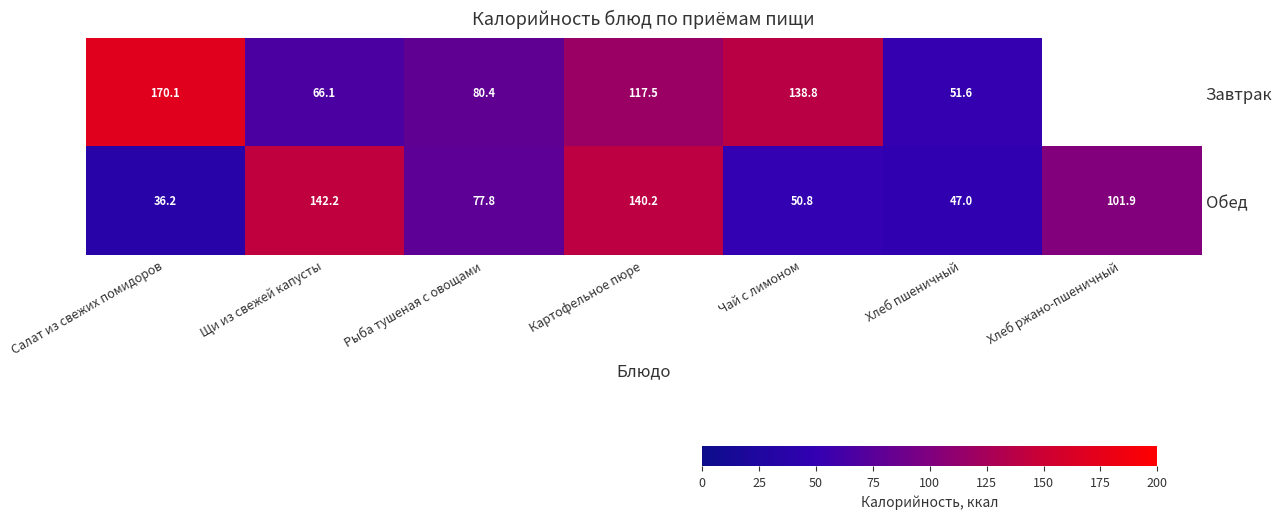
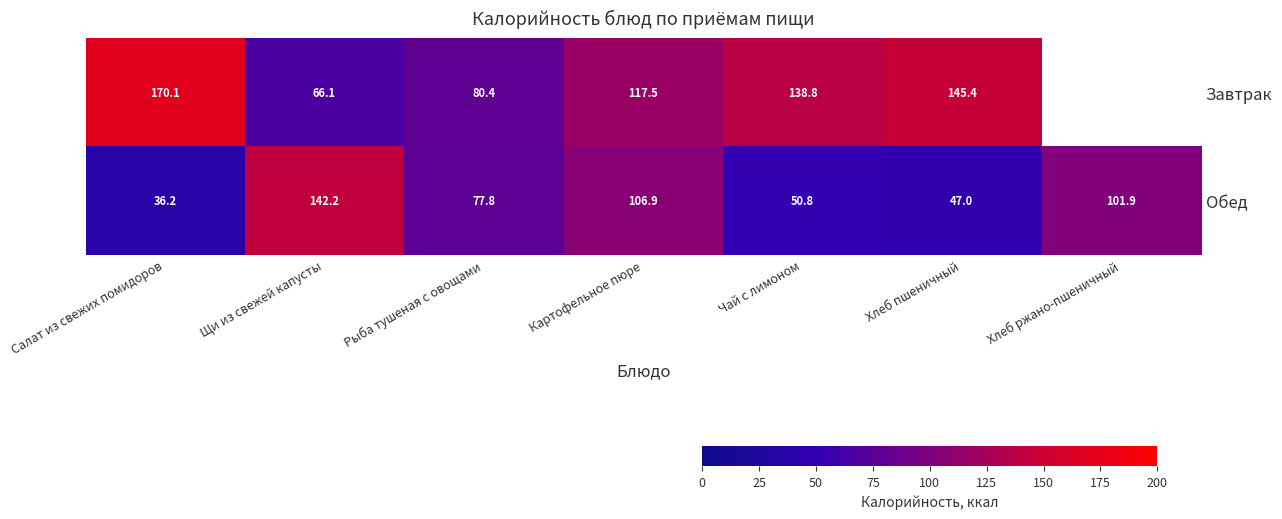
Завтрак, Хлеб пшеничный: 51.6 -> 145.4
Обед, Картофельное пюре: 140.2 -> 106.9
